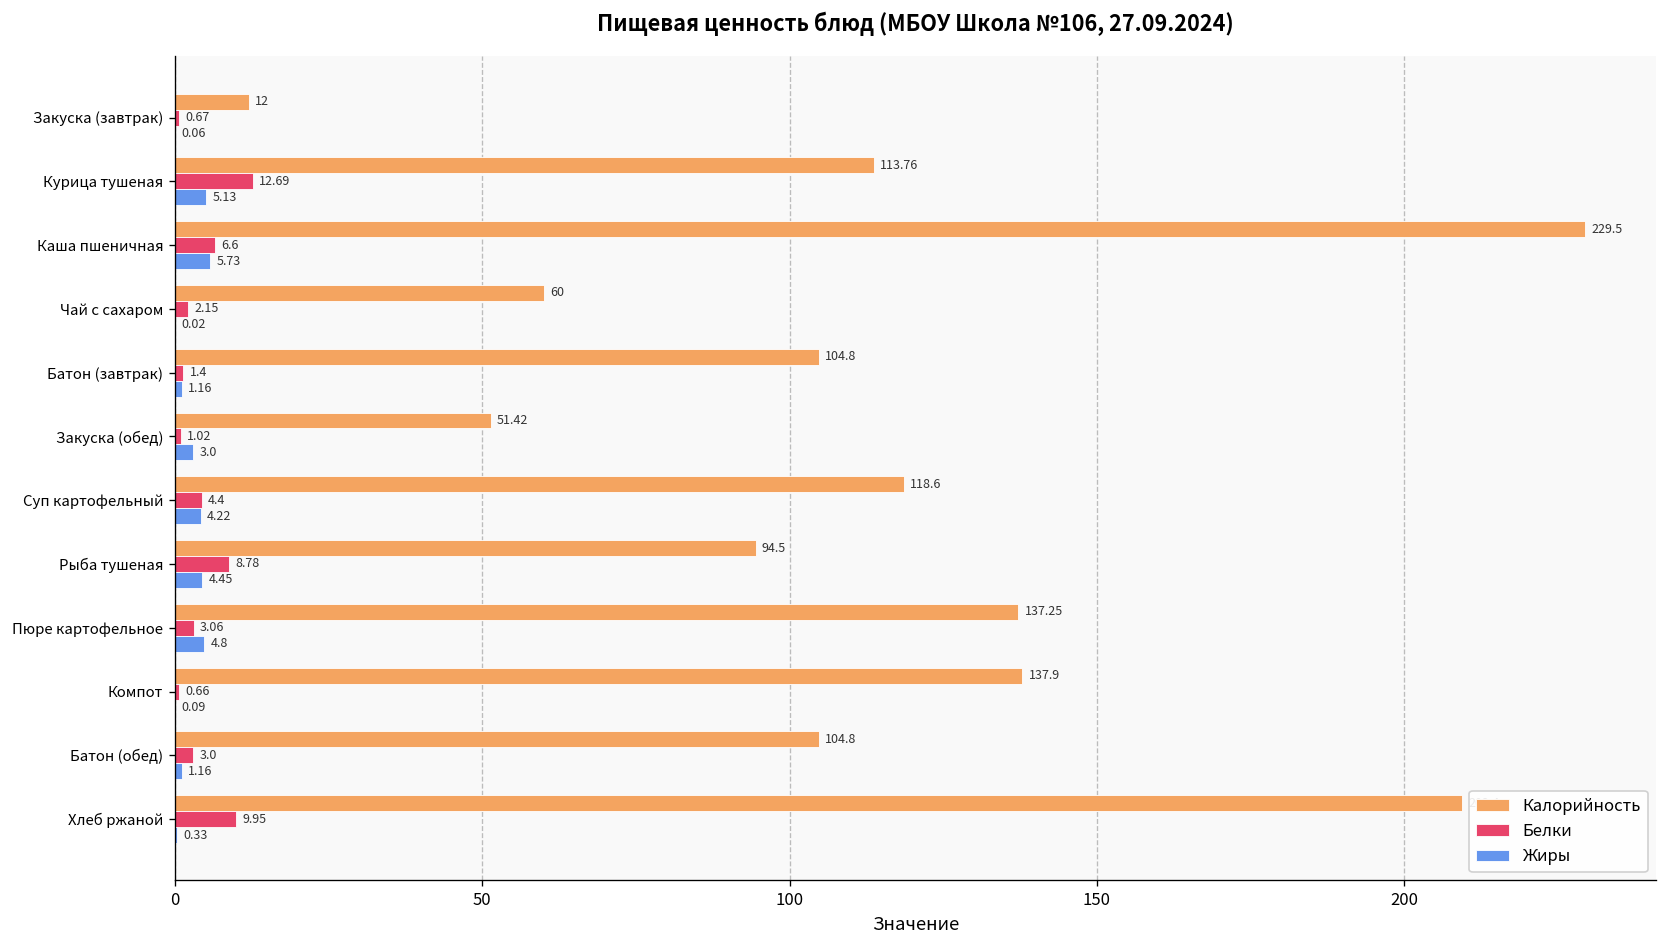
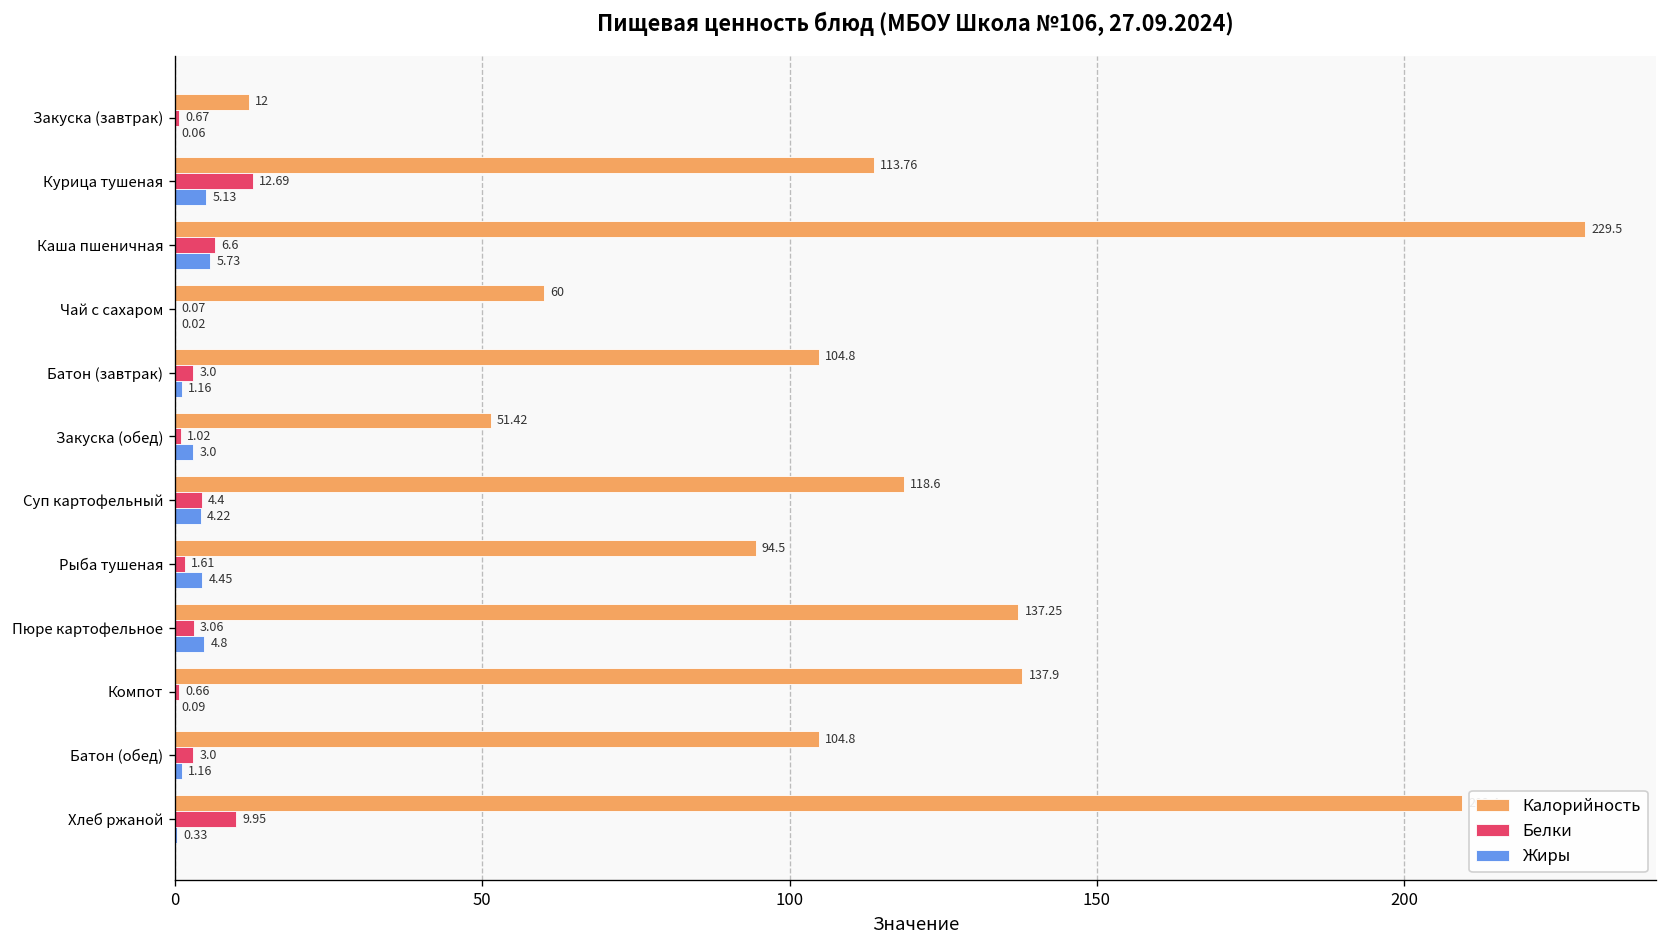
Белки, Чай с сахаром: 2.15 -> 0.07
Белки, Батон (завтрак): 1.4 -> 3.0
Белки, Рыба тушеная: 8.78 -> 1.61
